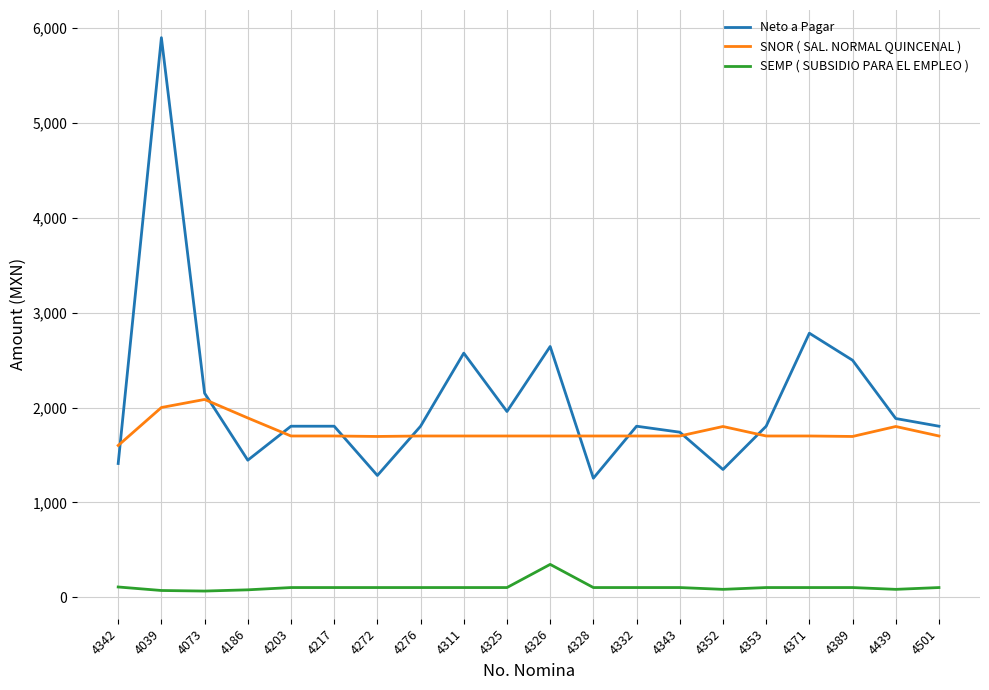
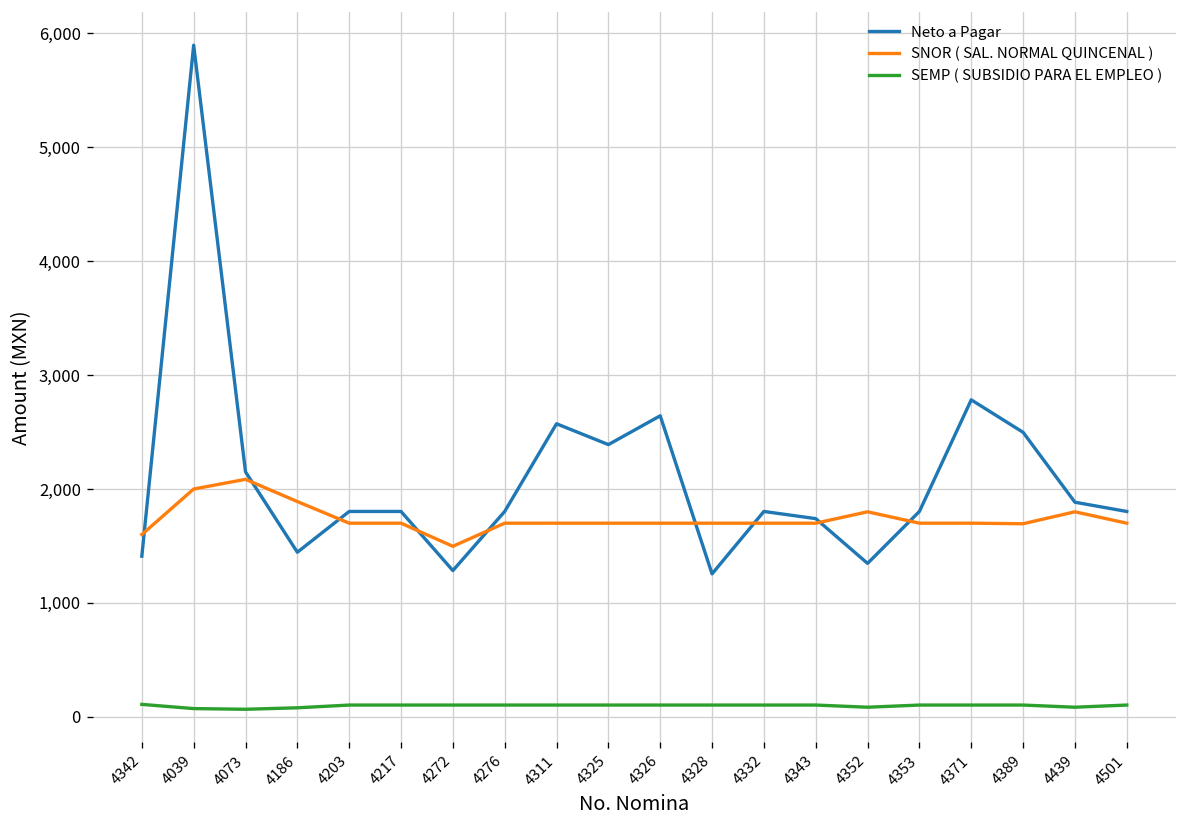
SNOR ( SAL. NORMAL QUINCENAL ), 4272: 1,700 -> 1,500
Neto a Pagar, 4325: 2,000 -> 2,400
SEMP ( SUBSIDIO PARA EL EMPLEO ), 4326: 300 -> 100
